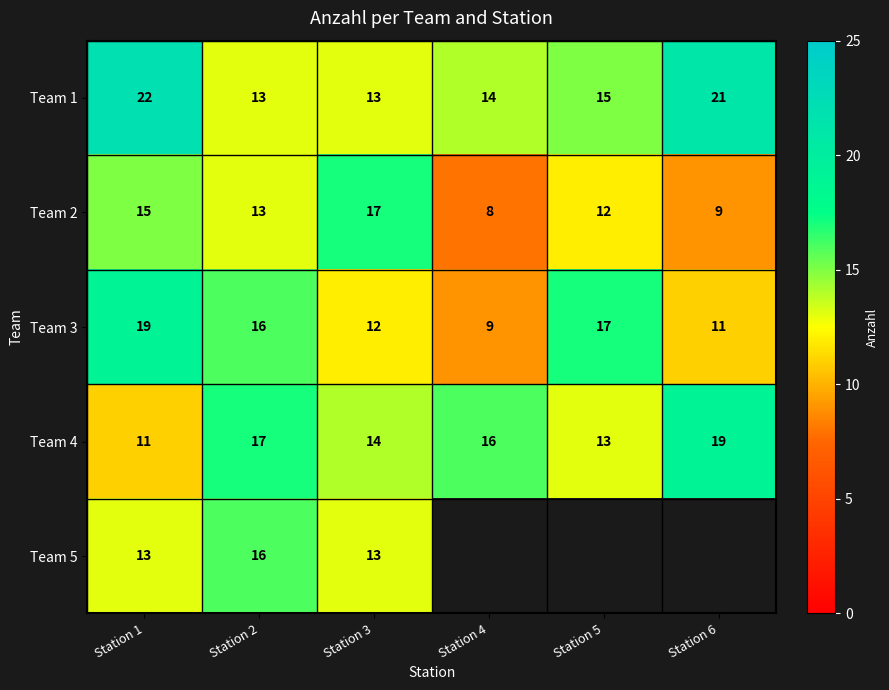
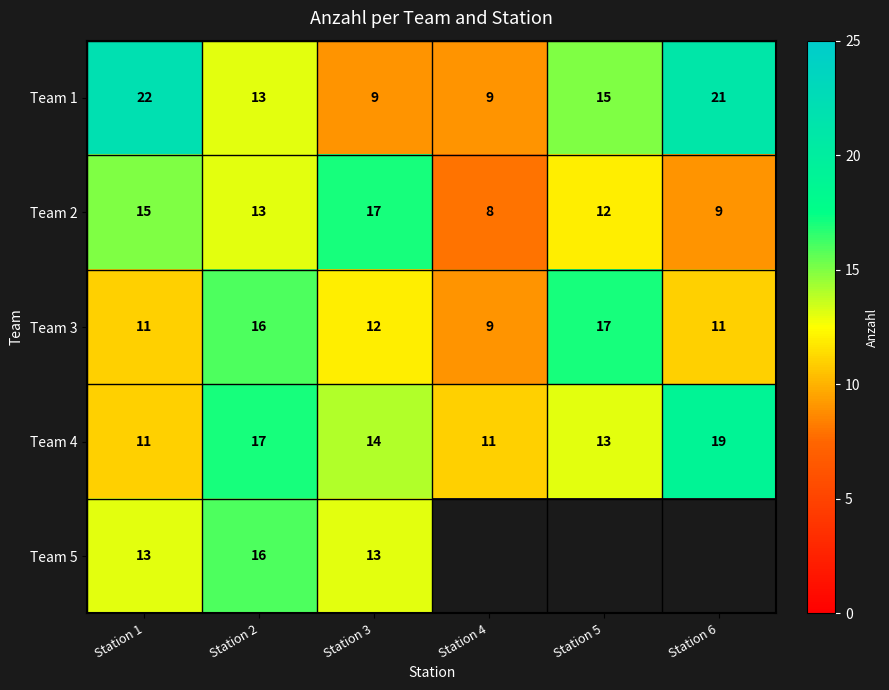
Team 1, Station 3: 13 -> 9
Team 1, Station 4: 14 -> 9
Team 3, Station 1: 19 -> 11
Team 4, Station 4: 16 -> 11
